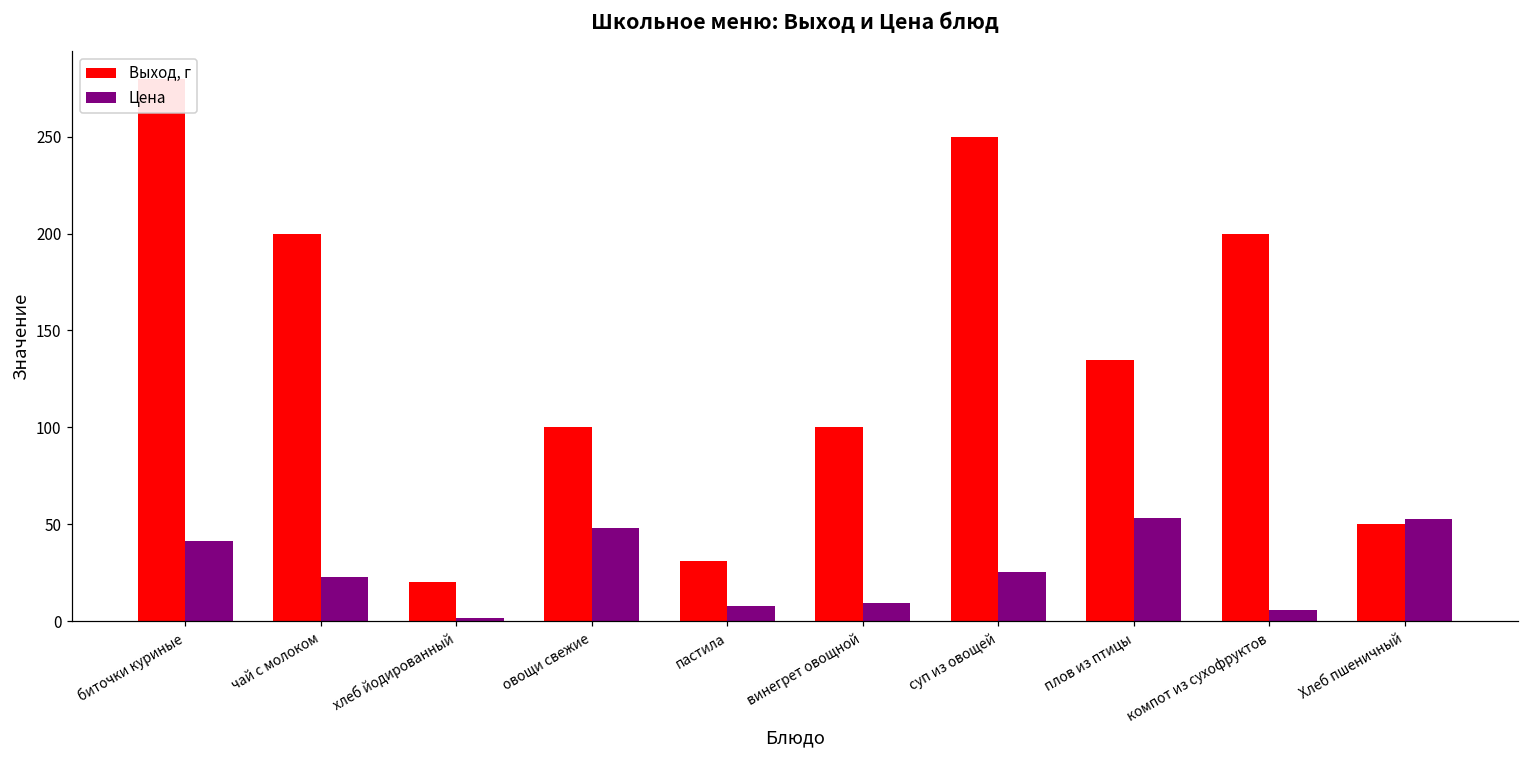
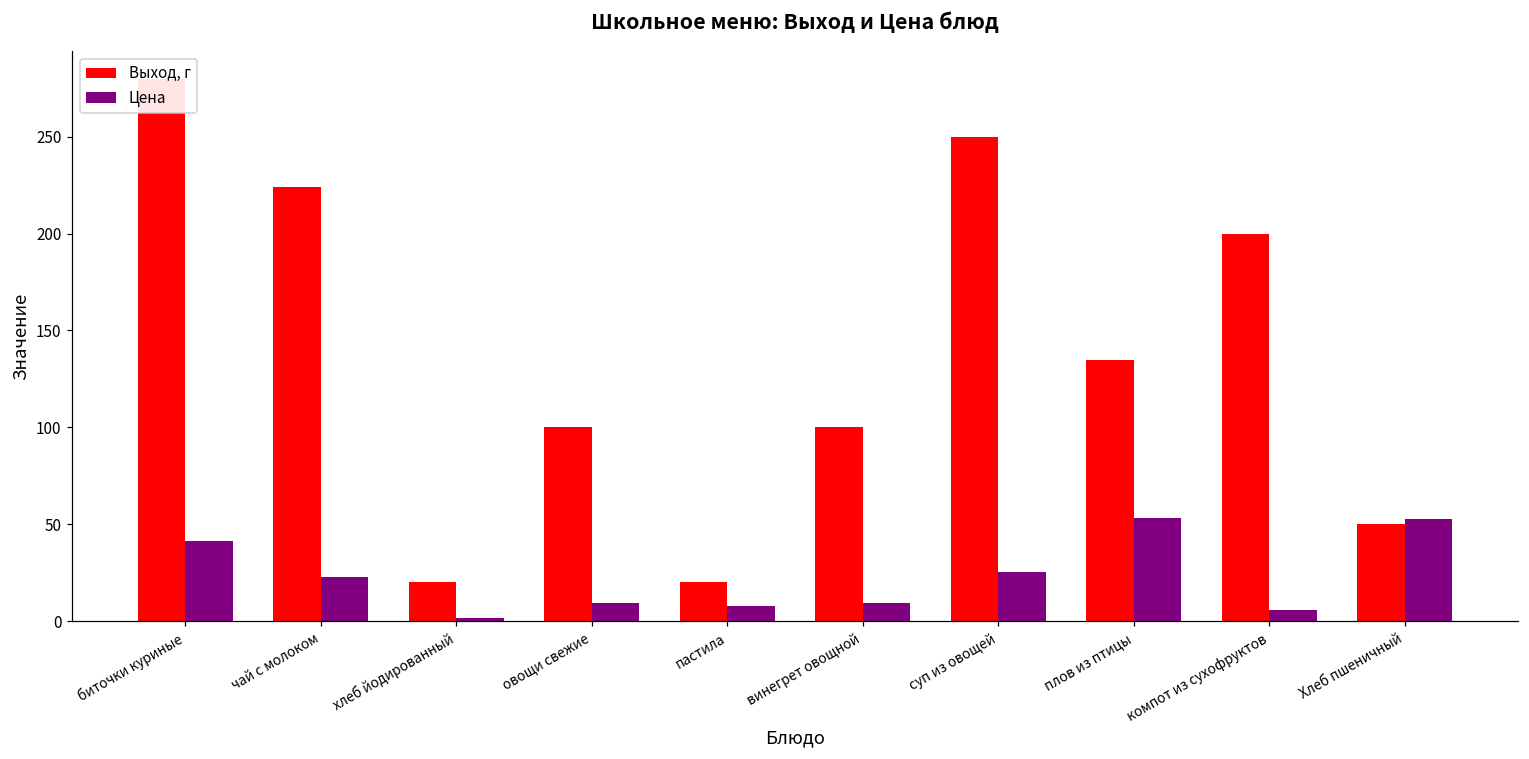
Выход, г, чай с молоком: 200 -> 224
Цена, овощи свежие: 48 -> 9
Выход, г, пастила: 31 -> 20
